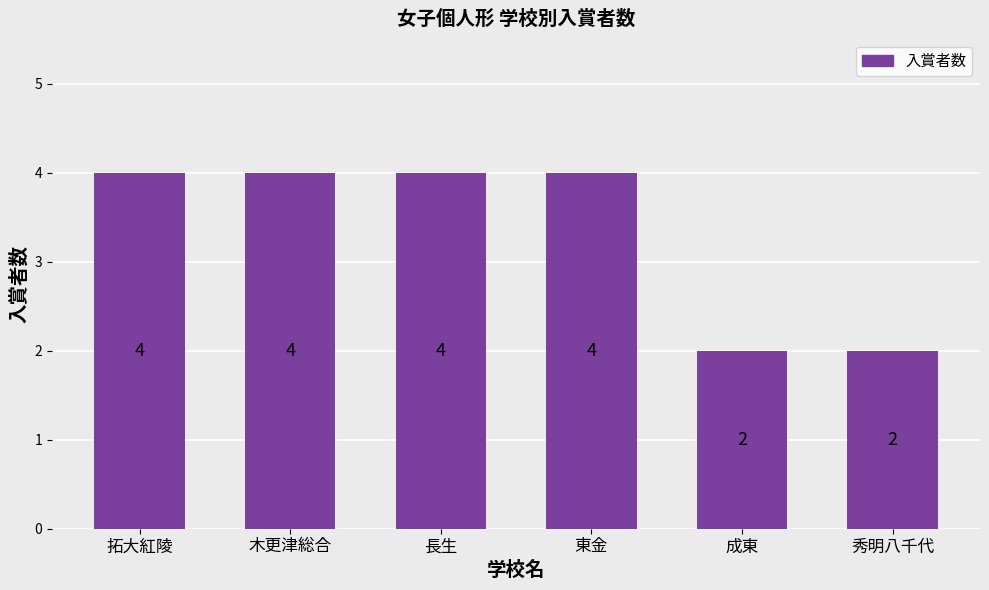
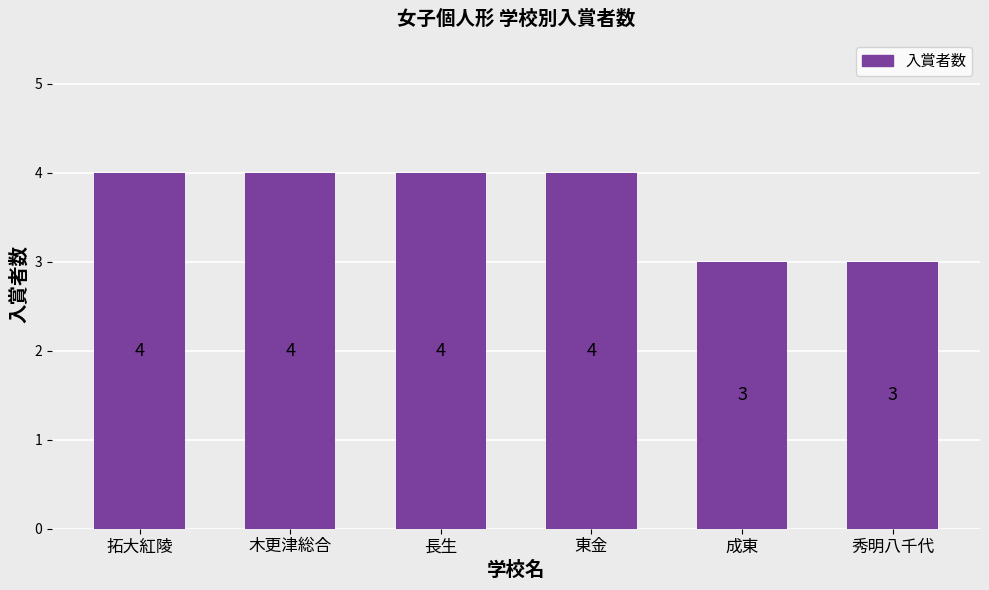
成東: 2 -> 3
秀明八千代: 2 -> 3
